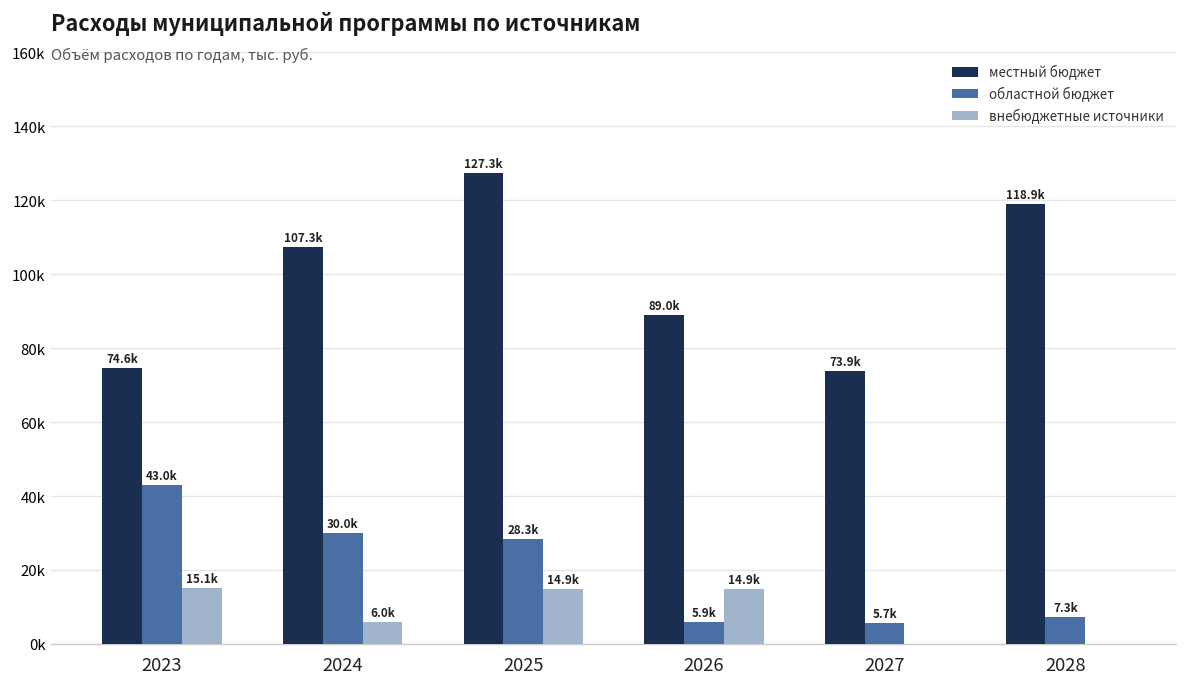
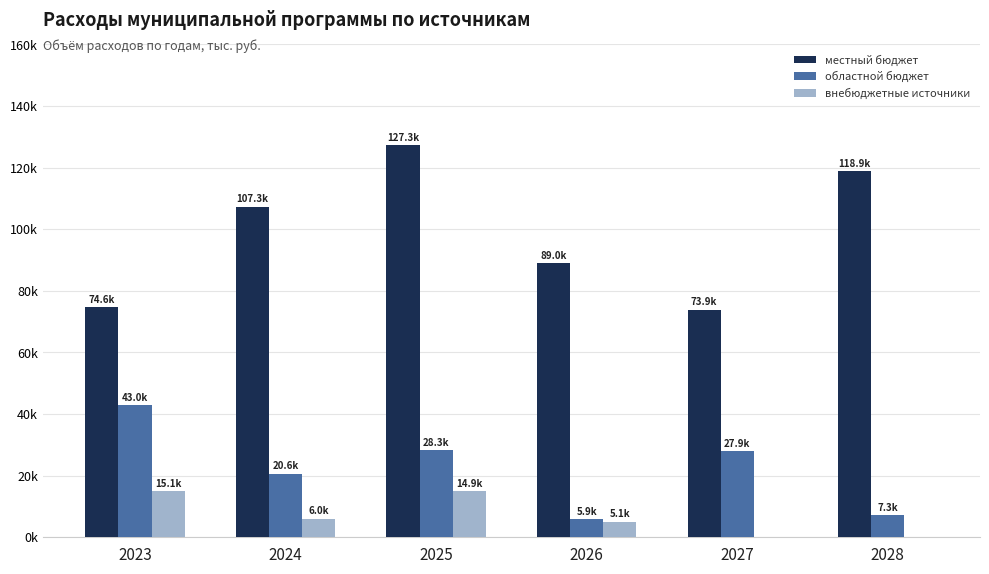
областной бюджет, 2024: 30.0k -> 20.6k
внебюджетные источники, 2026: 14.9k -> 5.1k
областной бюджет, 2027: 5.7k -> 27.9k
